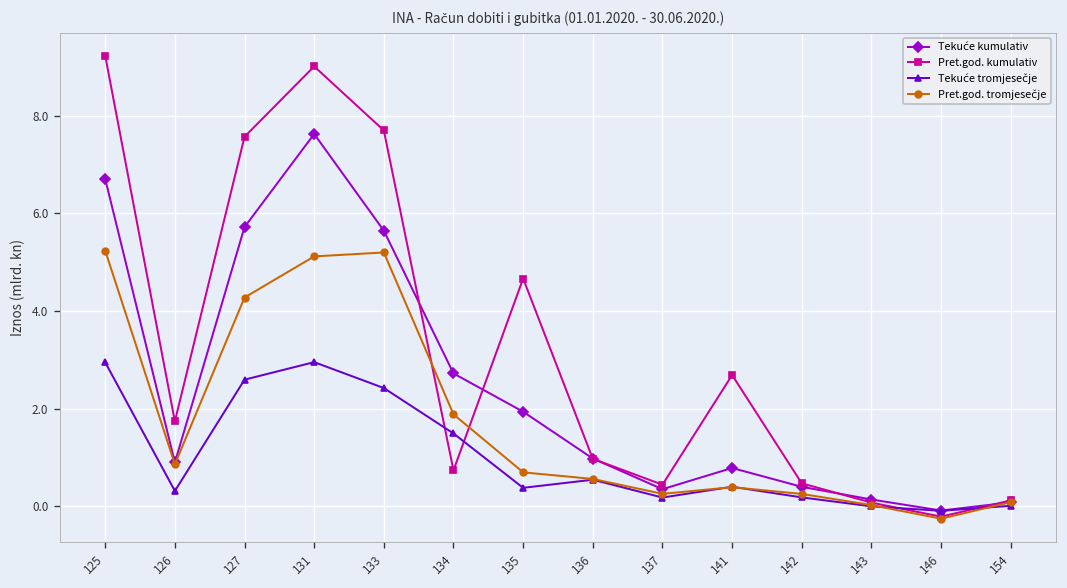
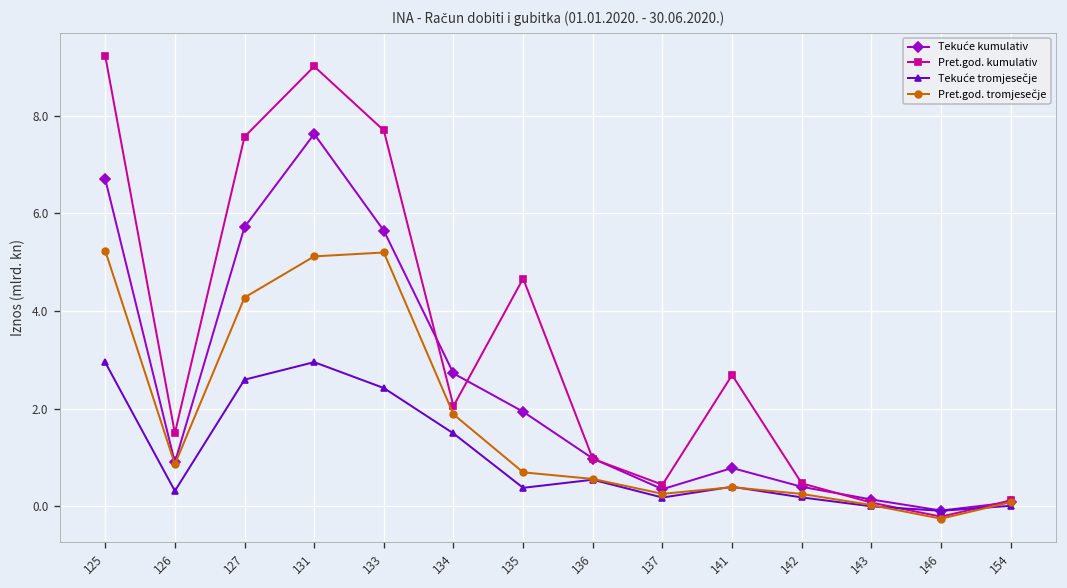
Pret.god. kumulativ, 126: 1.7 -> 1.5
Pret.god. kumulativ, 134: 0.7 -> 2.1
